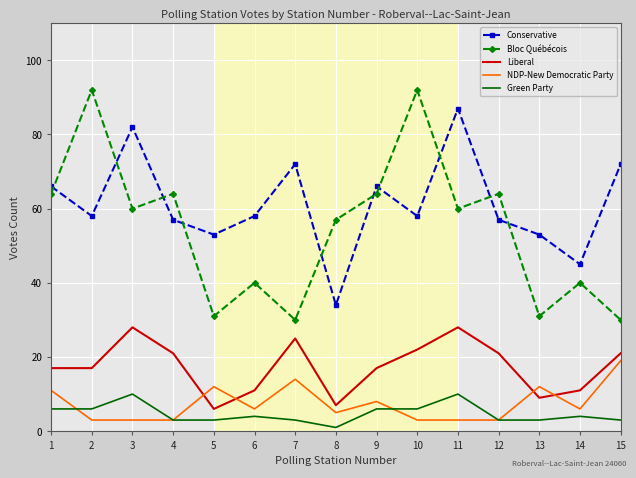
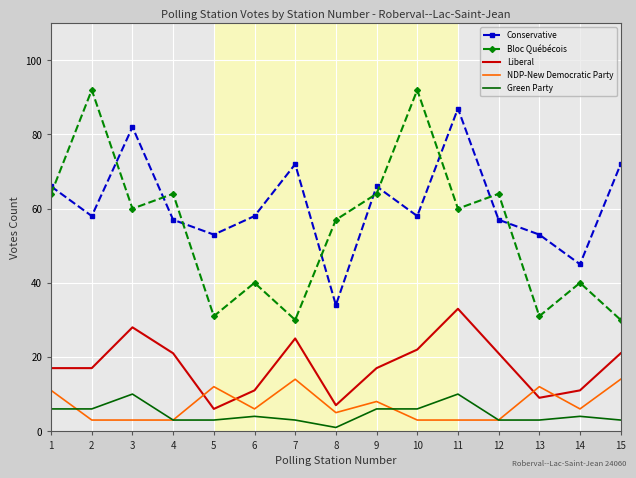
Liberal, 11: 28 -> 33
NDP-New Democratic Party, 15: 19 -> 14
